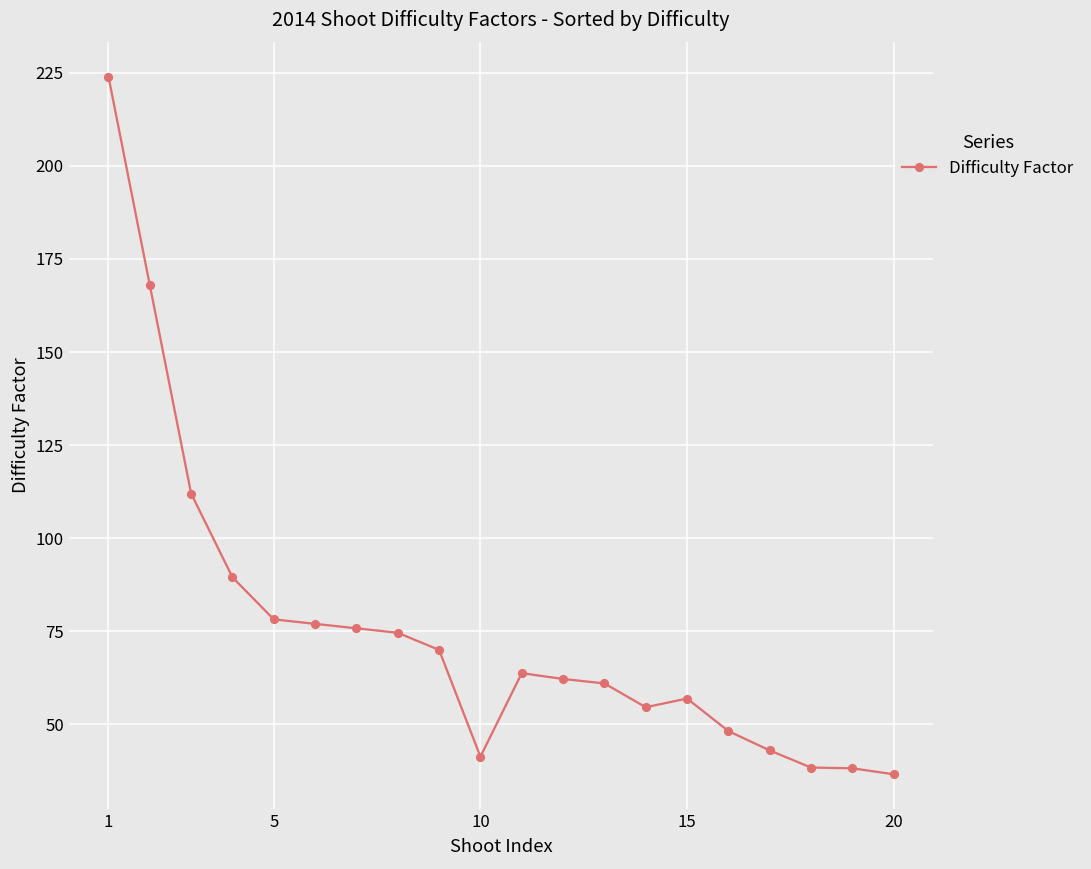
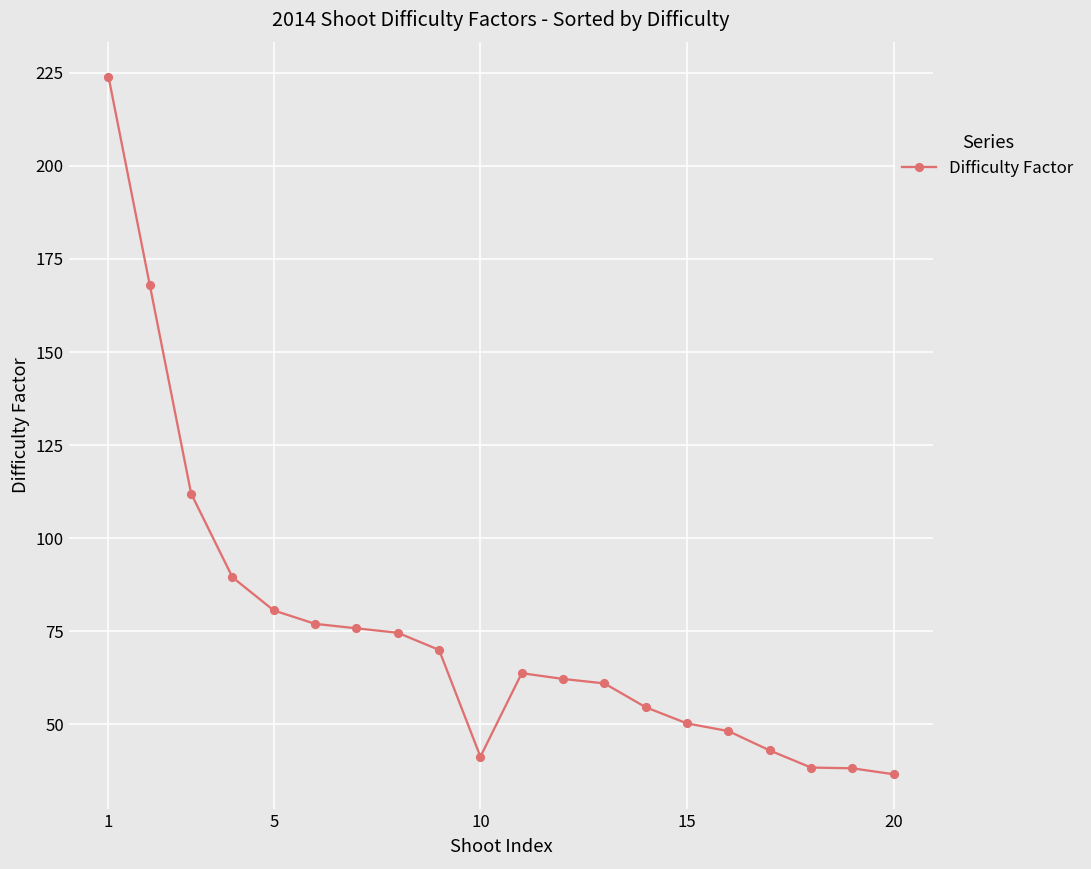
5: 78 -> 81
15: 57 -> 50
